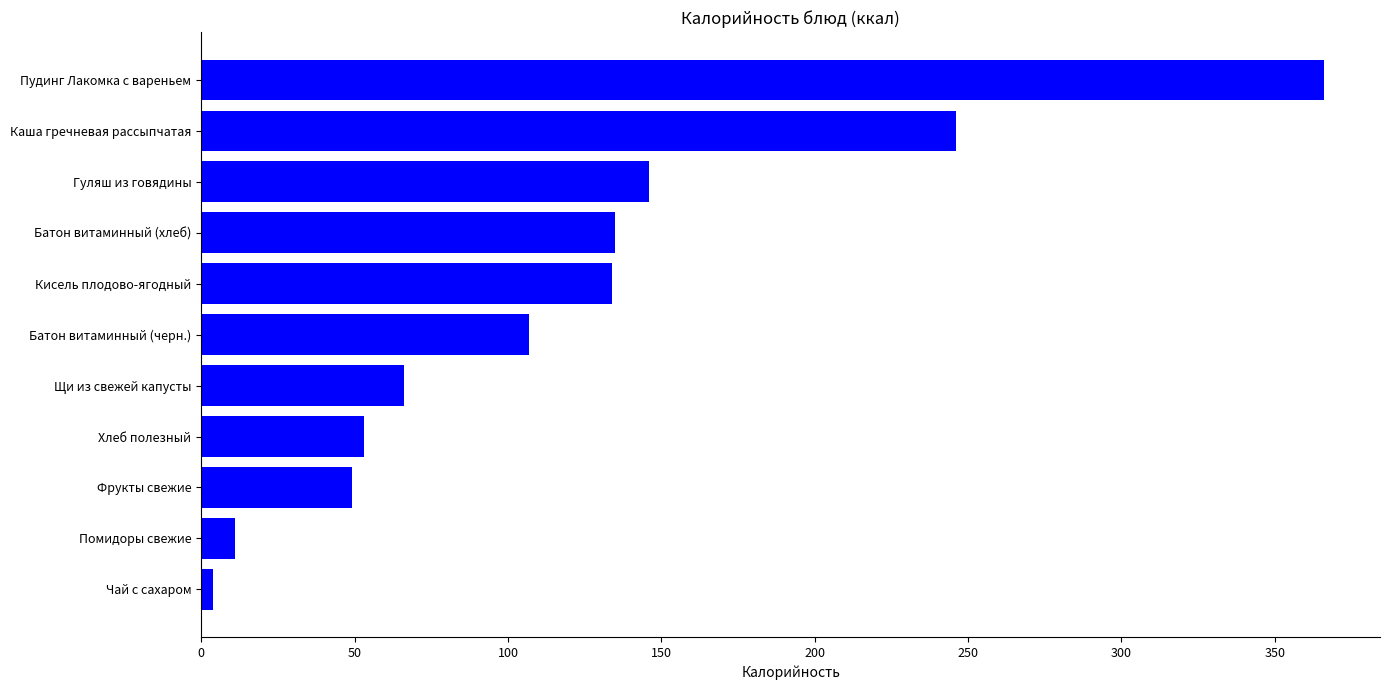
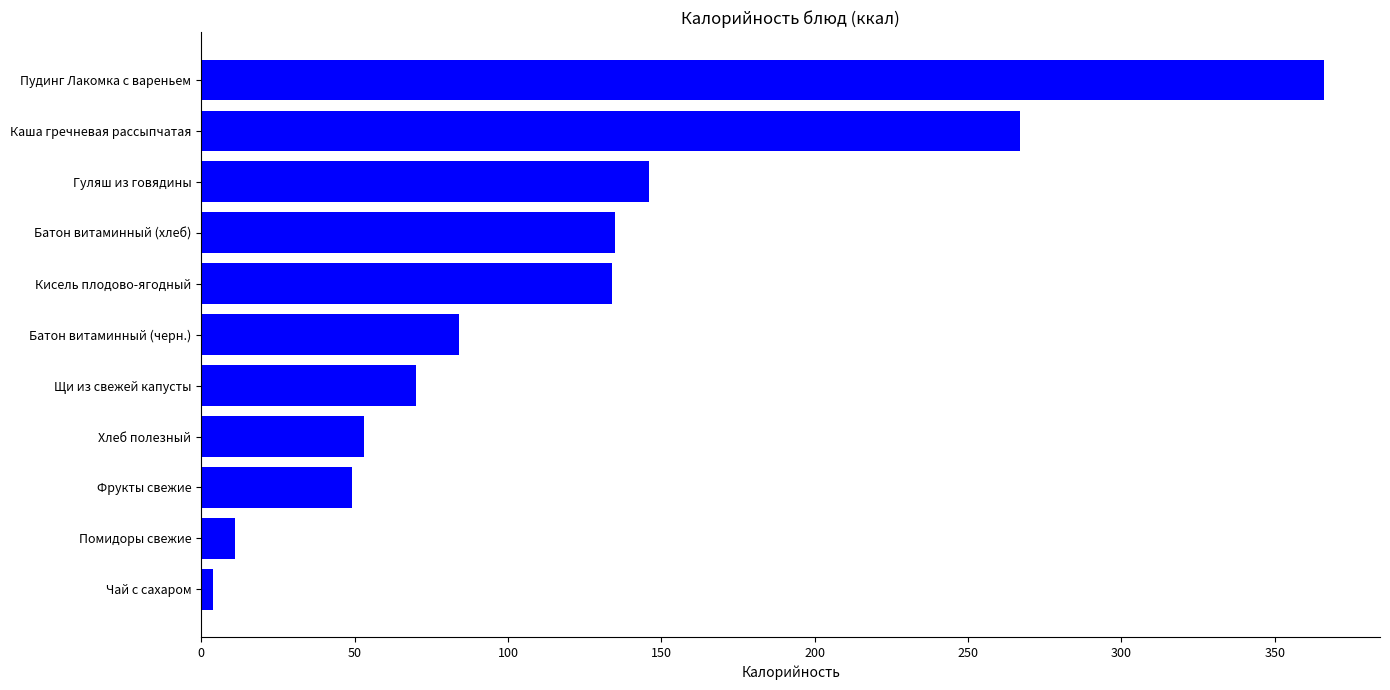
Каша гречневая рассыпчатая: 246 -> 267
Батон витаминный (черн.): 107 -> 84
Щи из свежей капусты: 66 -> 70
